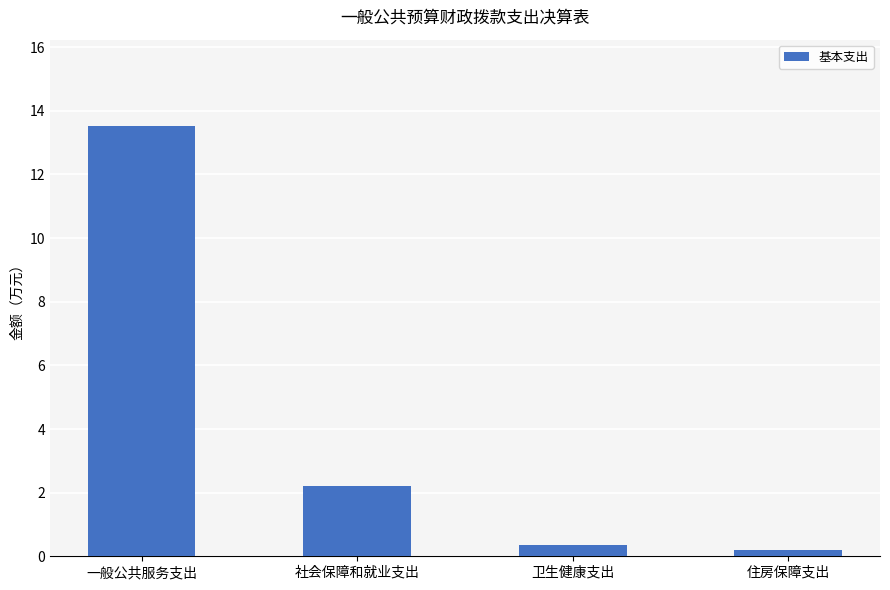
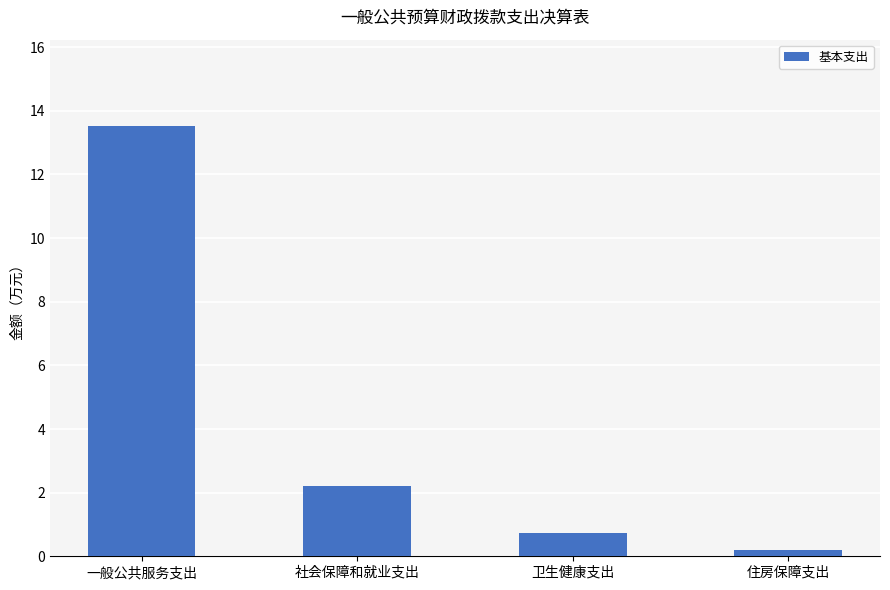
卫生健康支出: 0.4 -> 0.7
